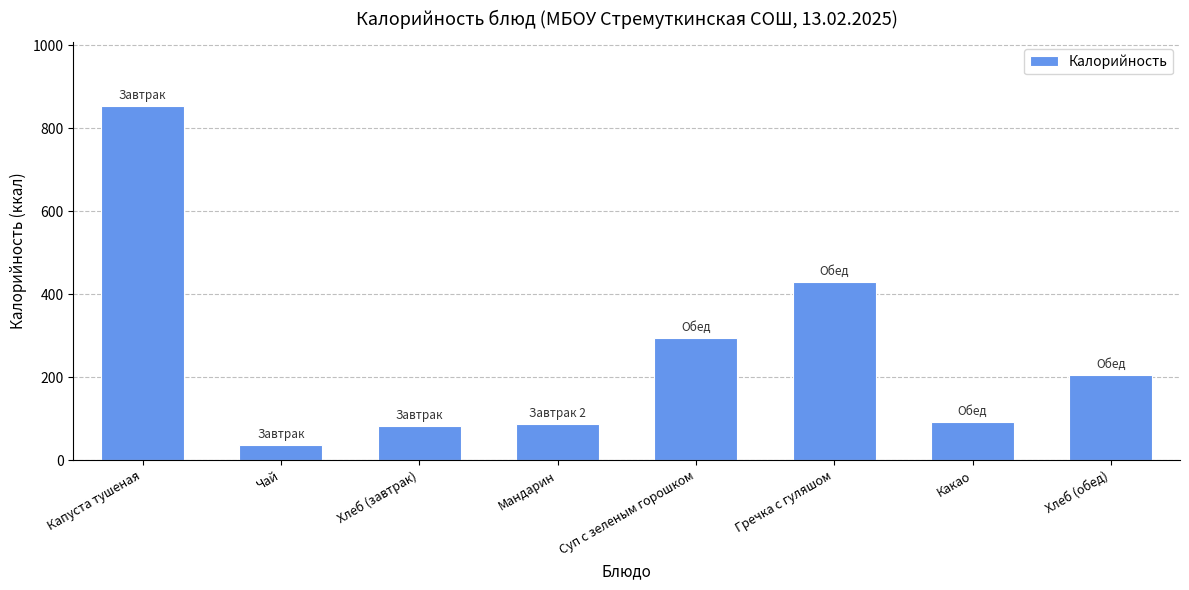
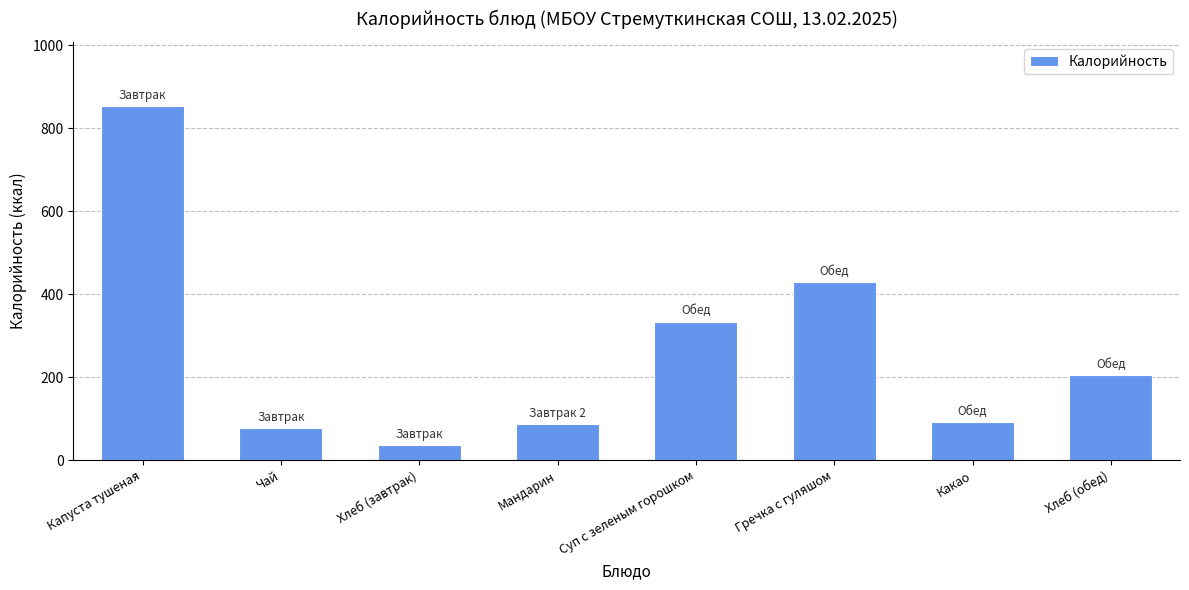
Чай: 40 -> 80
Хлеб (завтрак): 80 -> 40
Суп с зеленым горошком: 290 -> 330
